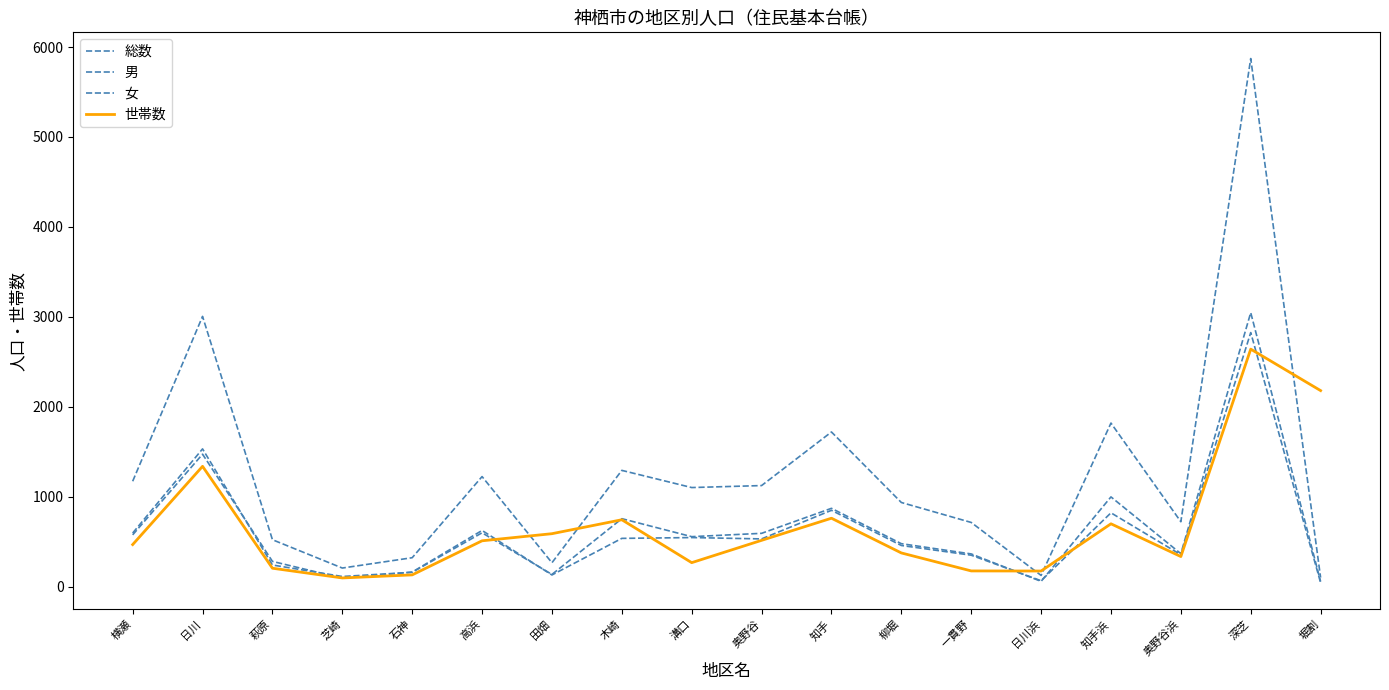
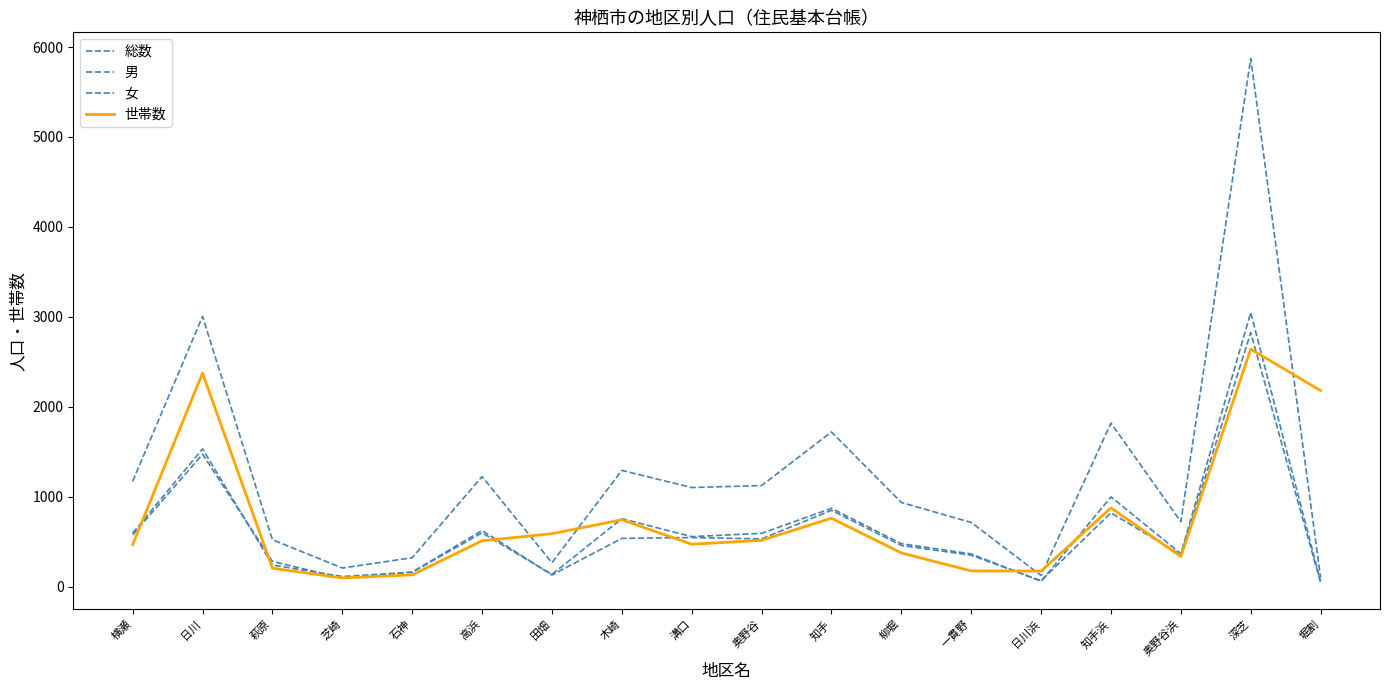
世帯数, 日川: 1300 -> 2400
世帯数, 溝口: 300 -> 500
世帯数, 知手浜: 700 -> 900
